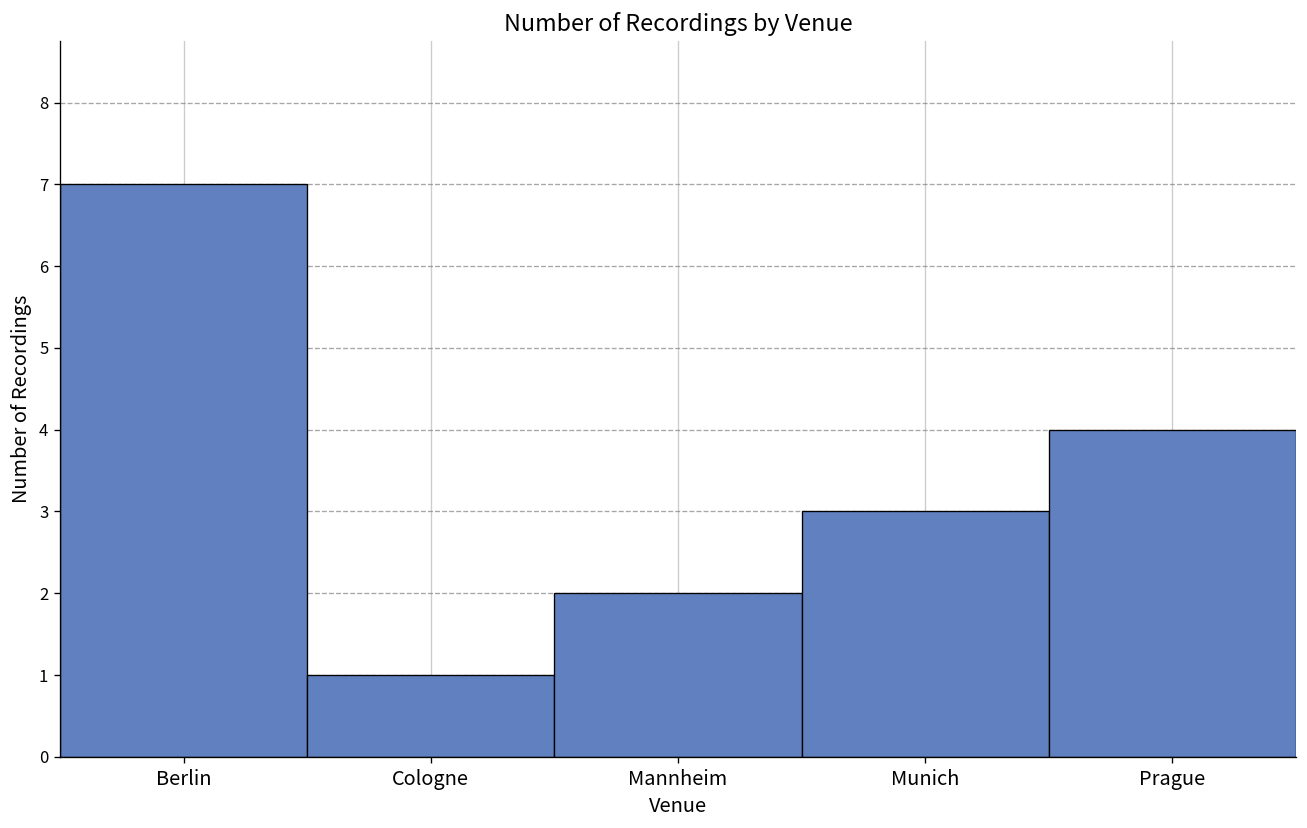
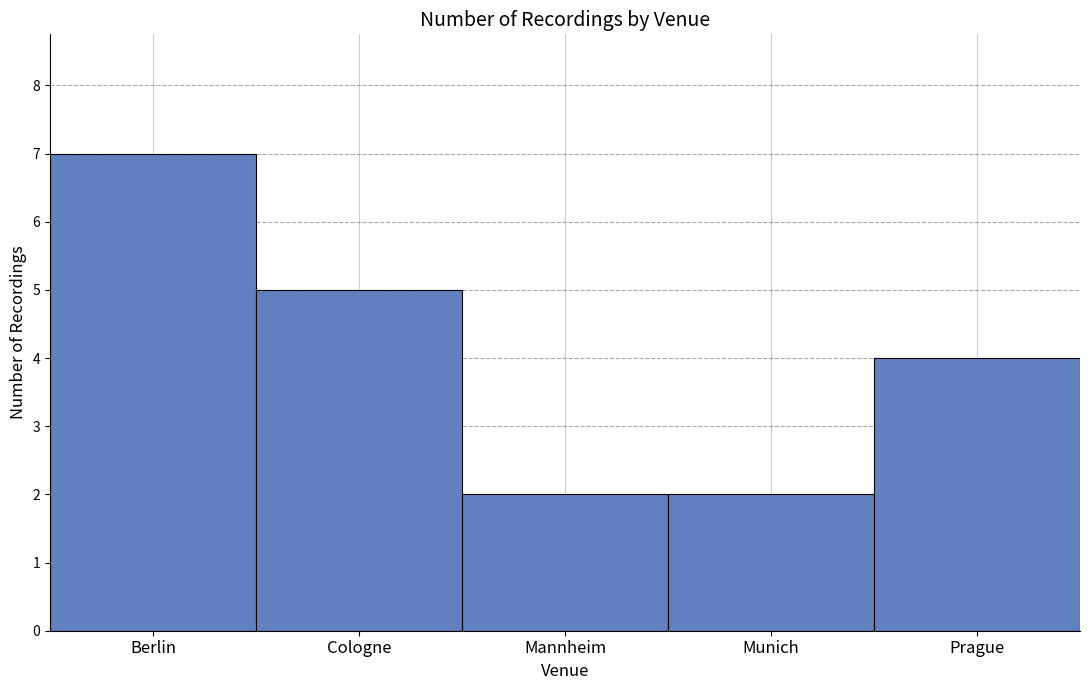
Cologne: 1 -> 5
Munich: 3 -> 2
